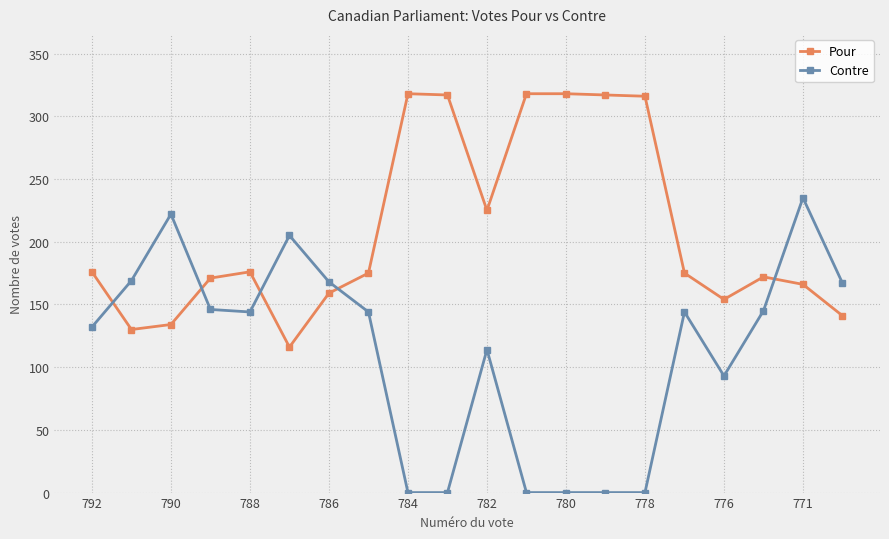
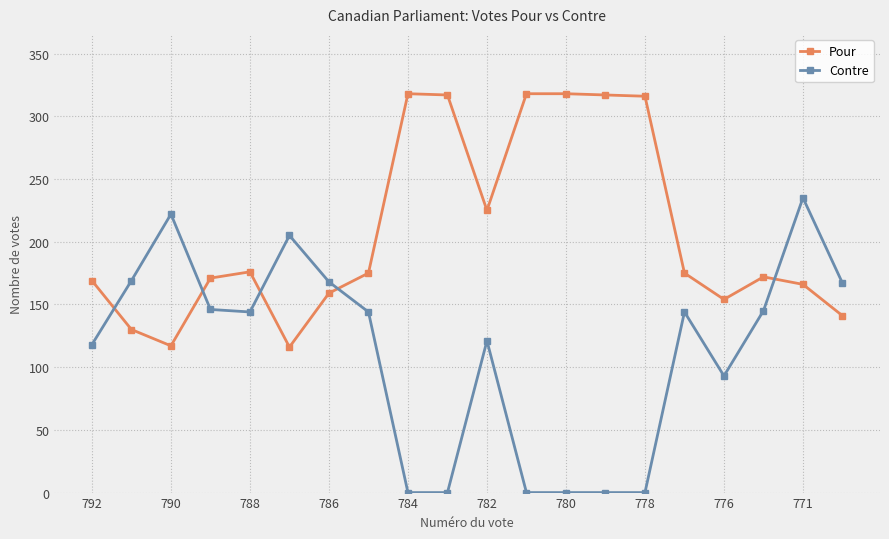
Pour, 792: 176 -> 169
Contre, 792: 132 -> 118
Pour, 790: 134 -> 117
Contre, 782: 114 -> 121
